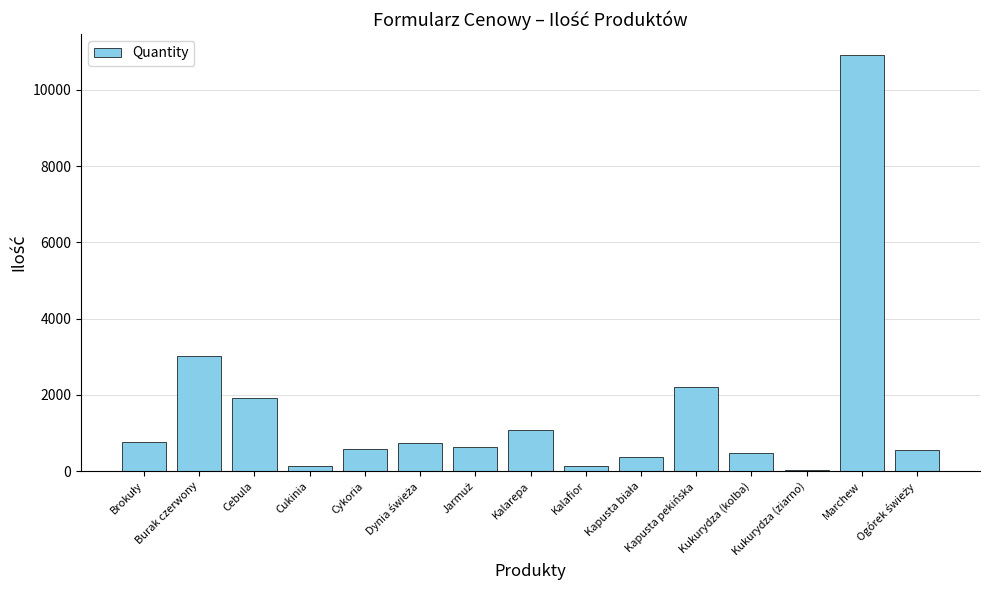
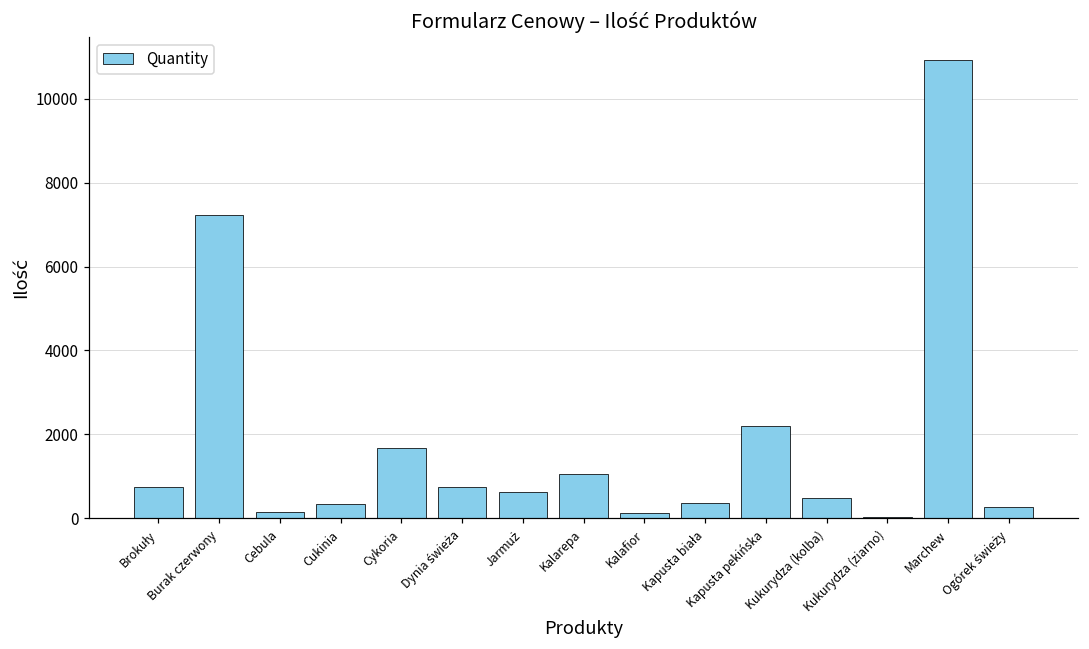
Burak czerwony: 3000 -> 7200
Cebula: 1900 -> 200
Cukinia: 100 -> 300
Cykoria: 600 -> 1700
Ogórek świeży: 500 -> 300
